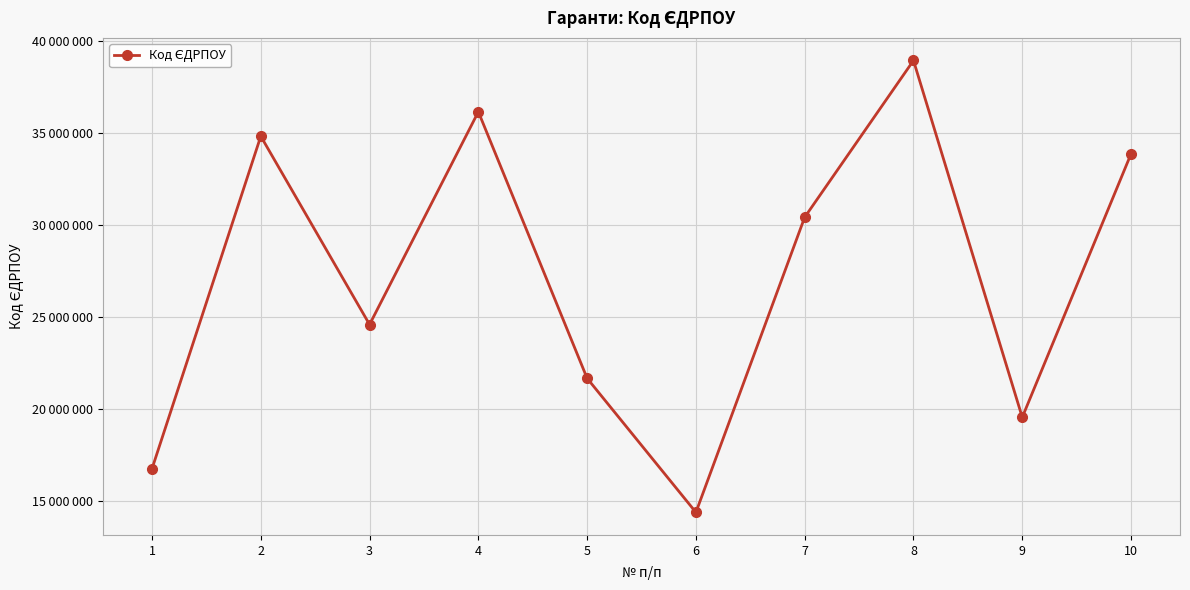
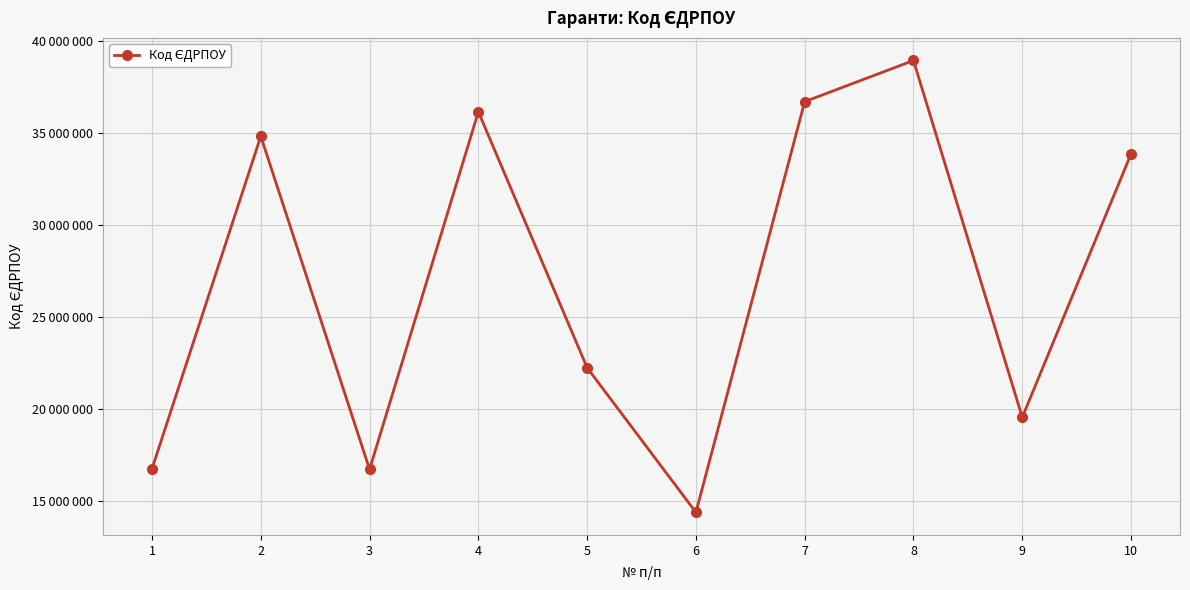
3: 24600000 -> 16700000
5: 21700000 -> 22200000
7: 30400000 -> 36700000
